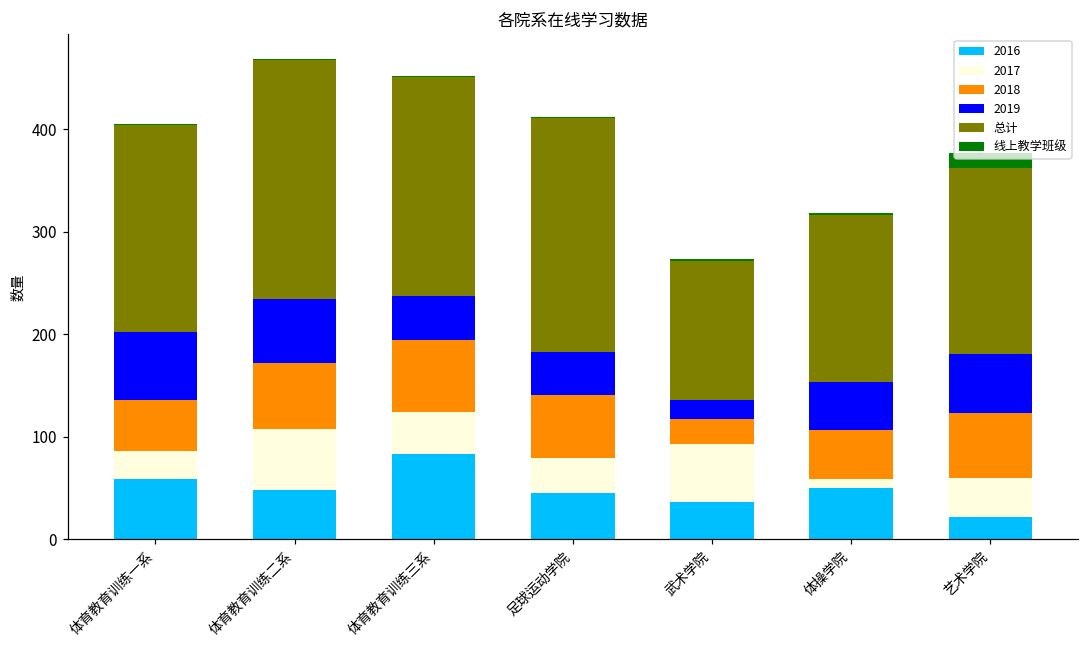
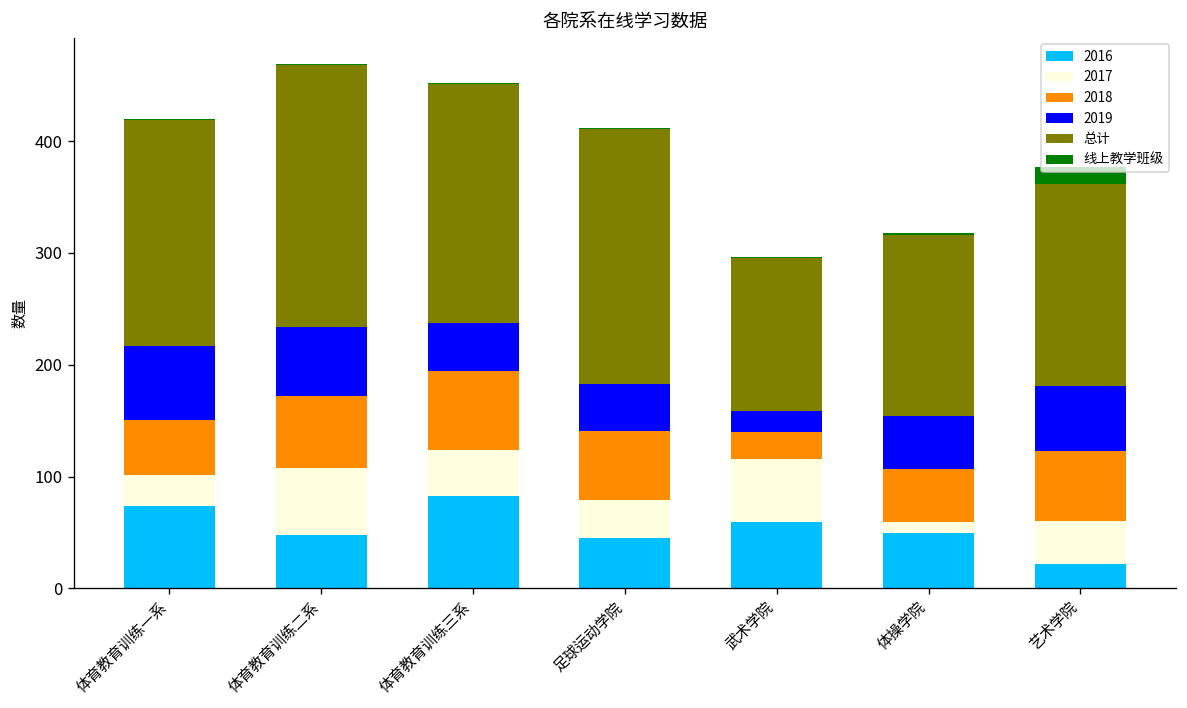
2016, 体育教育训练一系: 60 -> 70
2016, 武术学院: 40 -> 60
